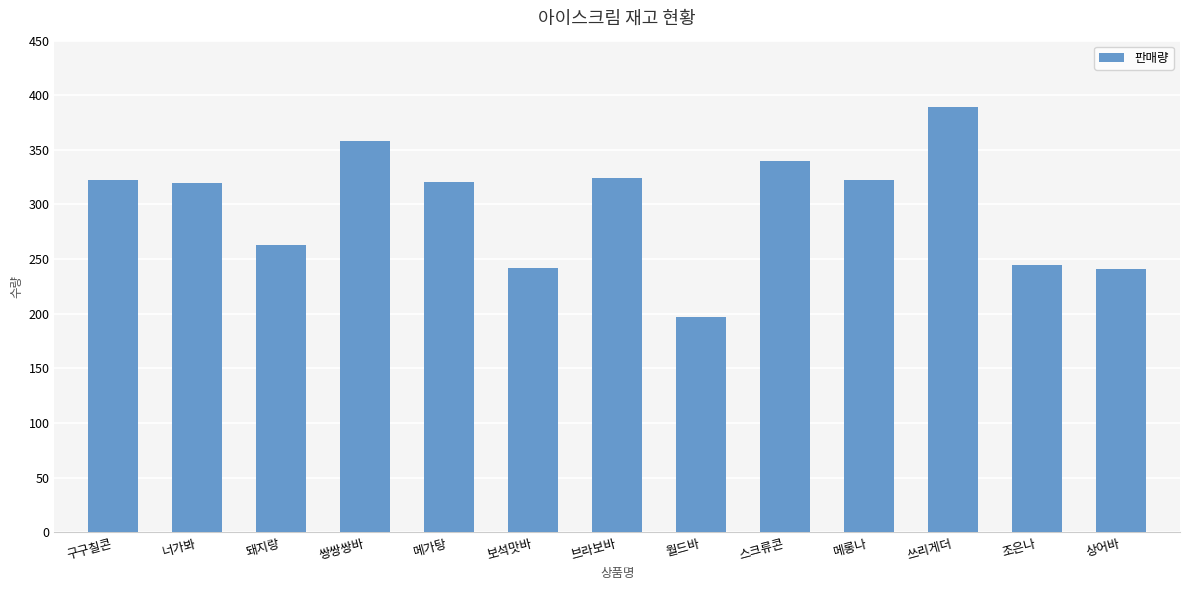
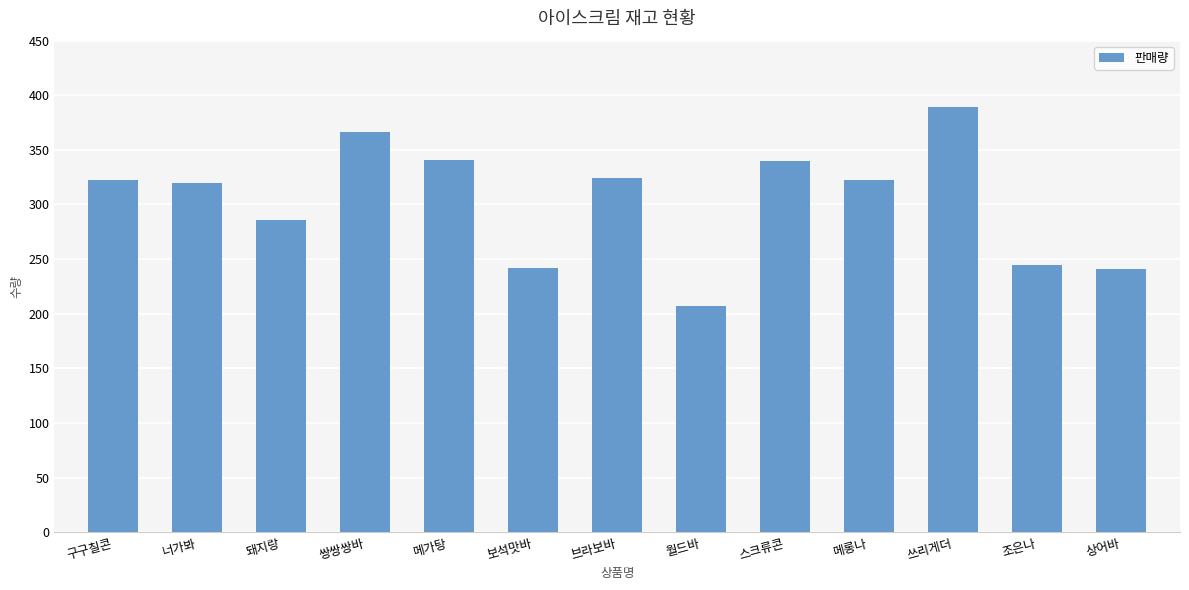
돼지랑: 263 -> 286
쌍쌍쌍바: 358 -> 366
메가탕: 321 -> 341
월드바: 197 -> 207
